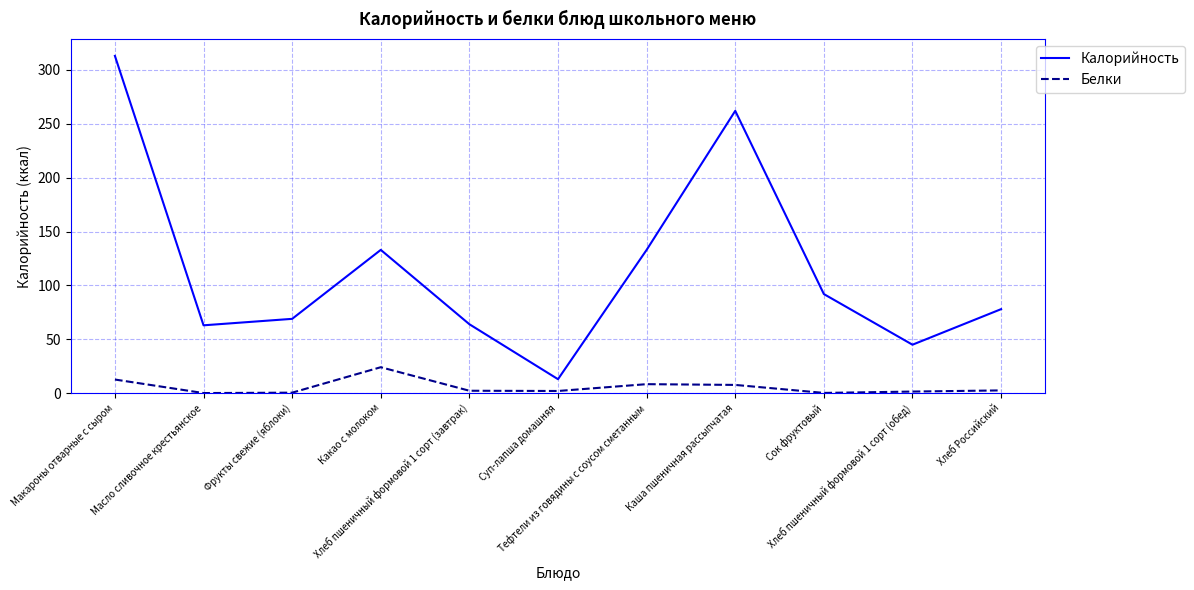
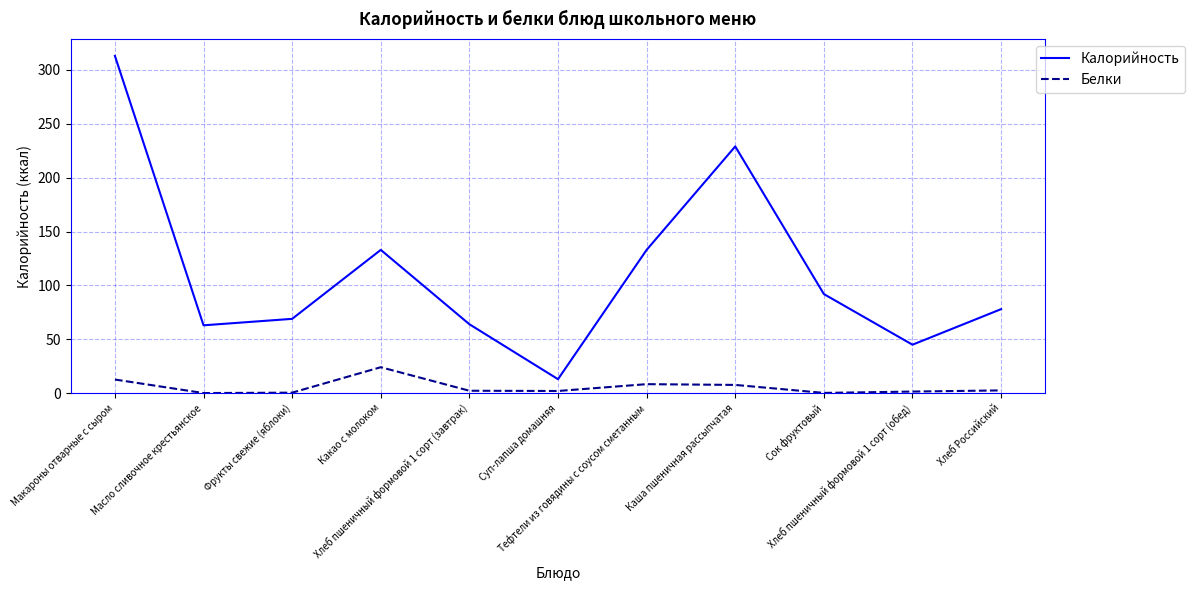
Калорийность, Каша пшеничная рассыпчатая: 262 -> 229
